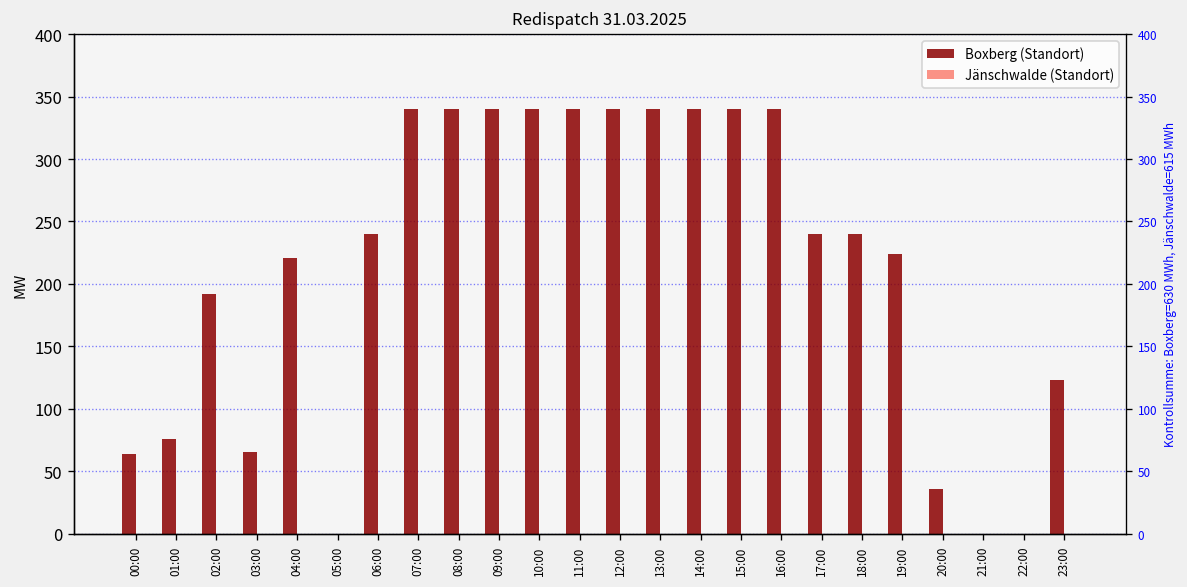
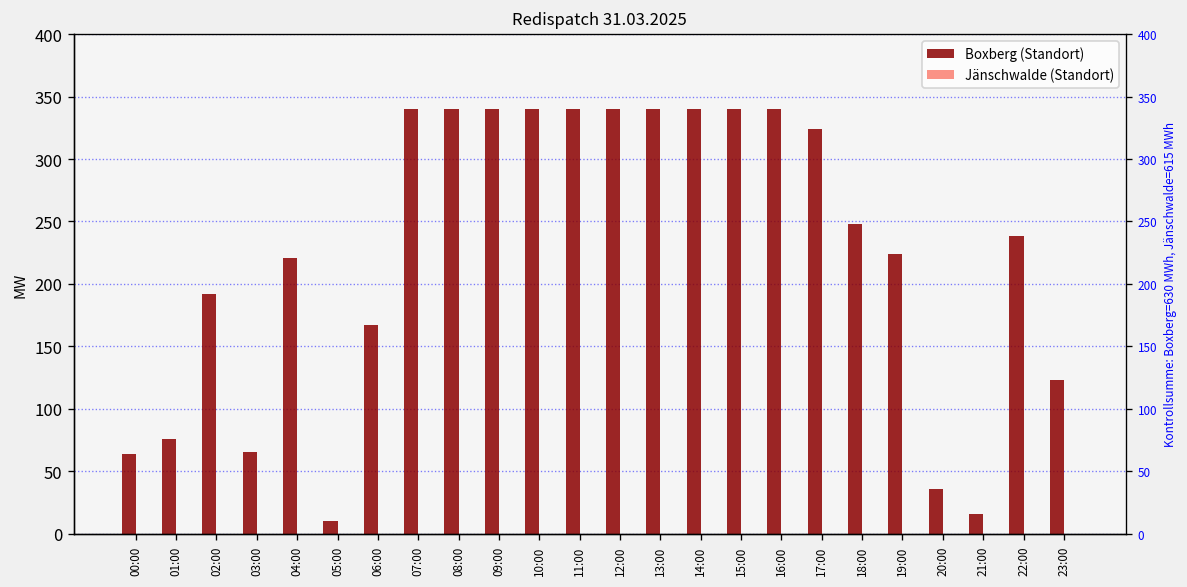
Boxberg (Standort), 05:00: 0 -> 10
Boxberg (Standort), 06:00: 240 -> 167
Boxberg (Standort), 17:00: 240 -> 324
Boxberg (Standort), 18:00: 240 -> 248
Boxberg (Standort), 21:00: 0 -> 16
Boxberg (Standort), 22:00: 0 -> 238
